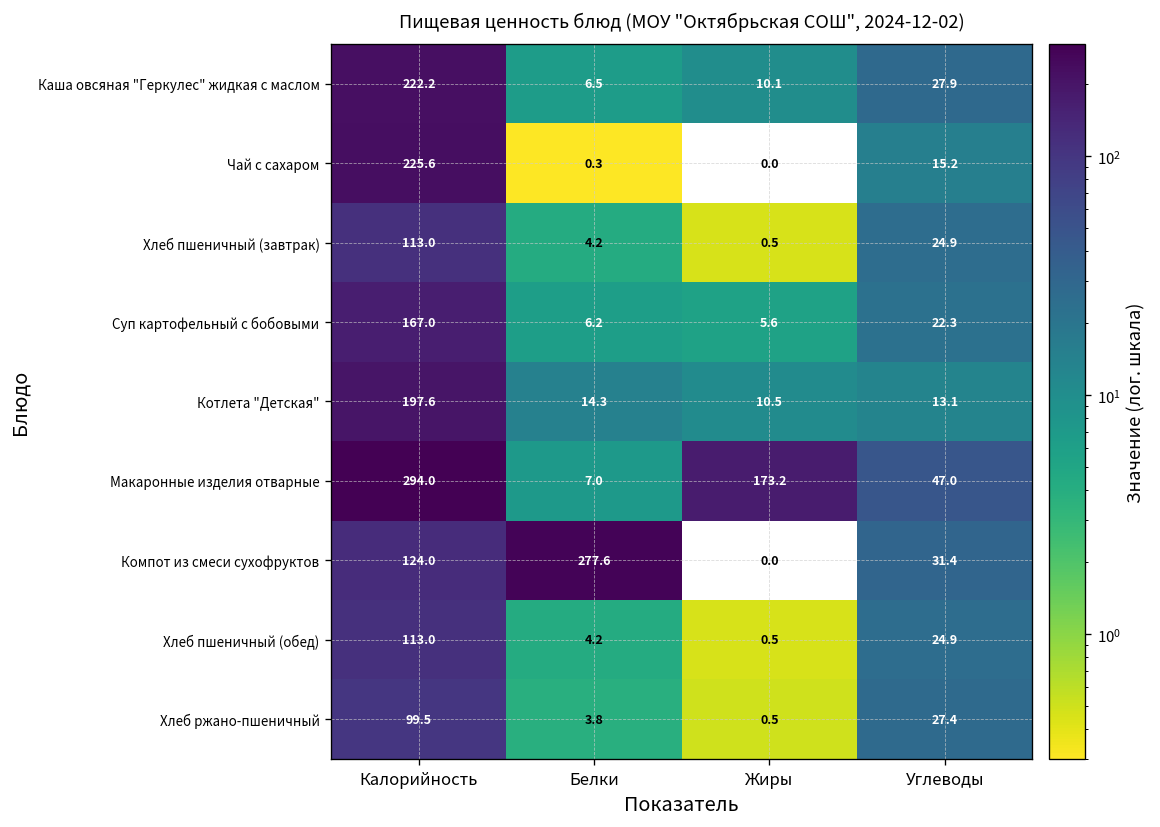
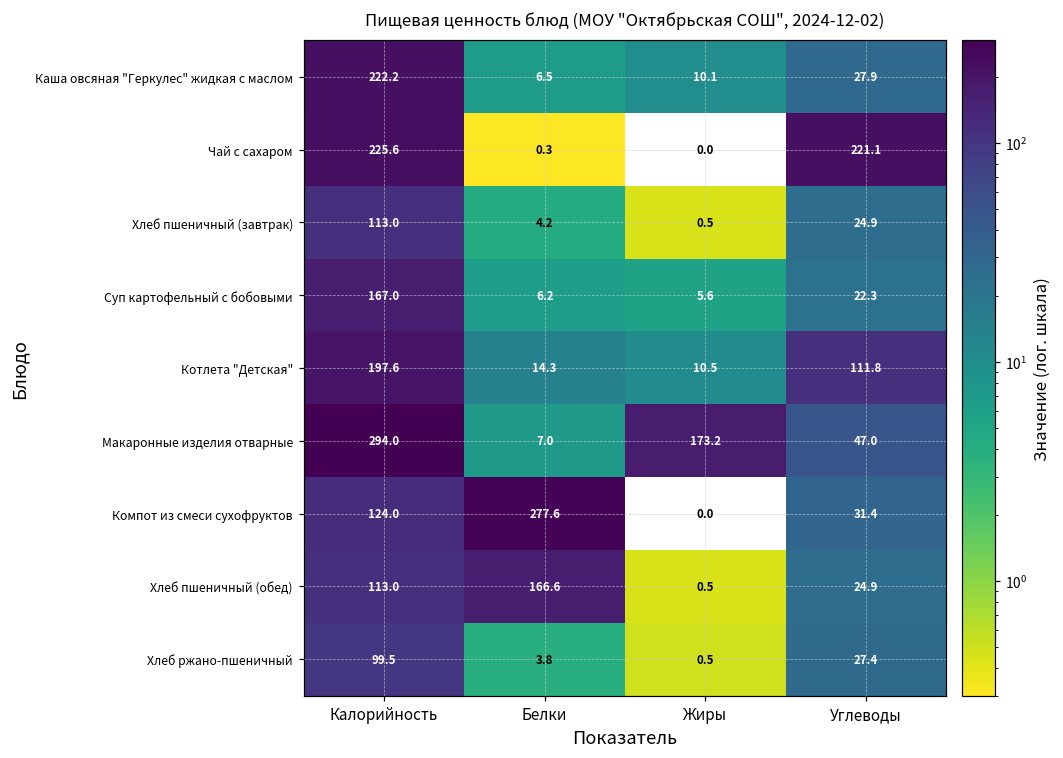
Чай с сахаром, Углеводы: 15.2 -> 221.1
Котлета "Детская", Углеводы: 13.1 -> 111.8
Хлеб пшеничный (обед), Белки: 4.2 -> 166.6
